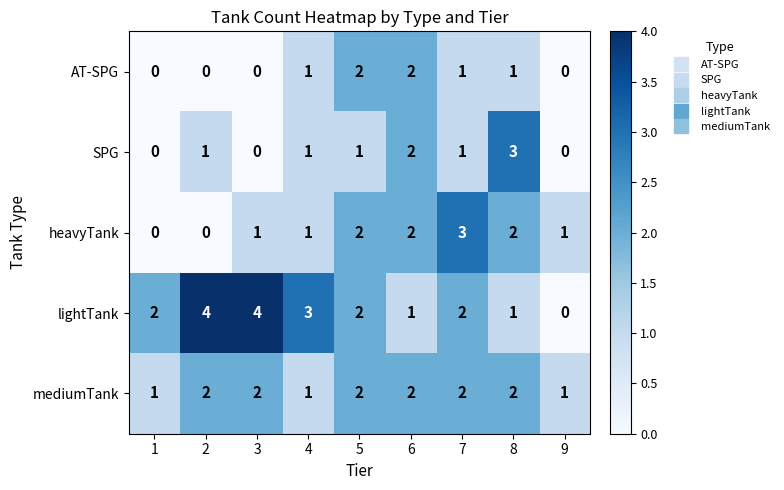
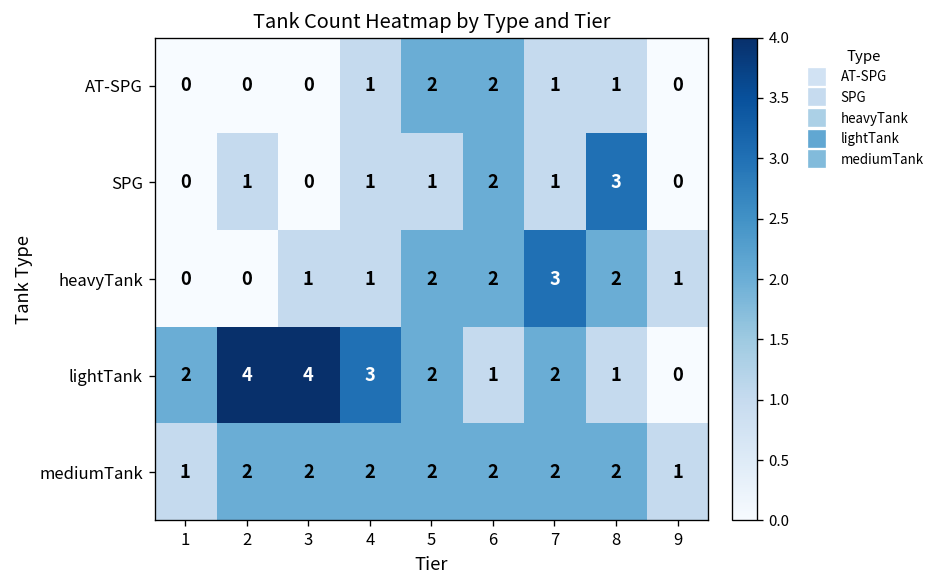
mediumTank, 4: 1 -> 2
